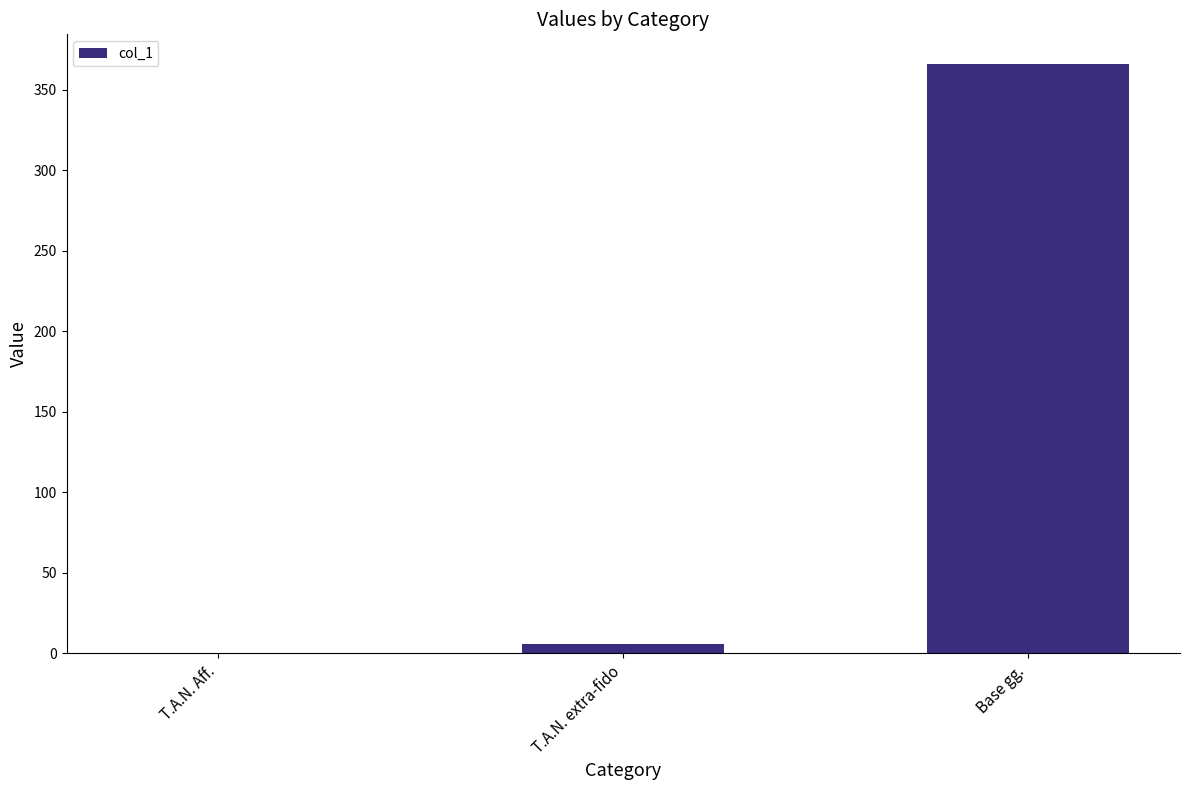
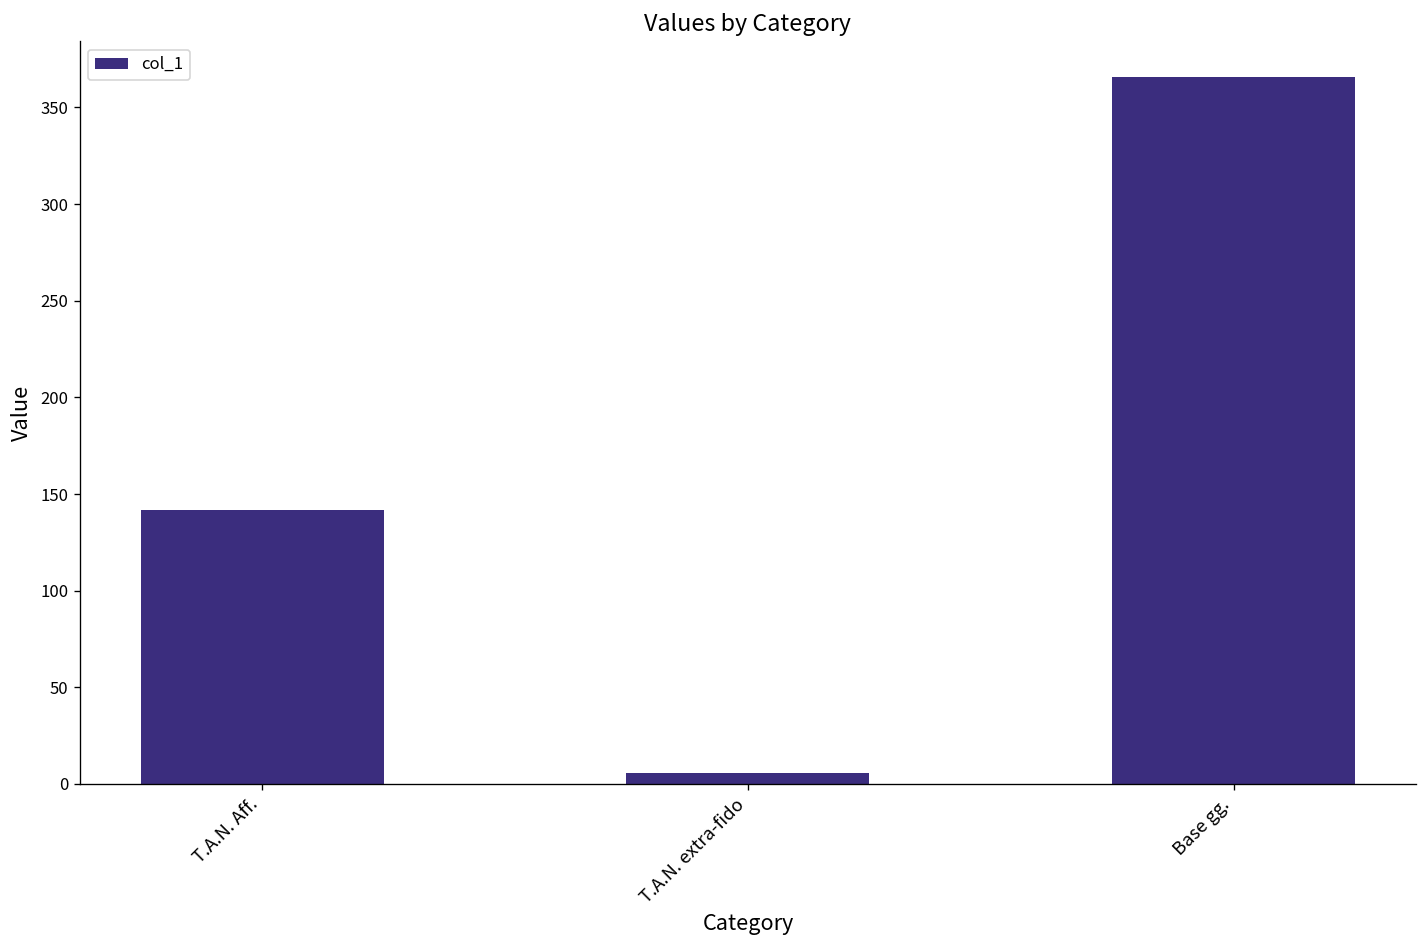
T.A.N. Aff.: 0 -> 142
